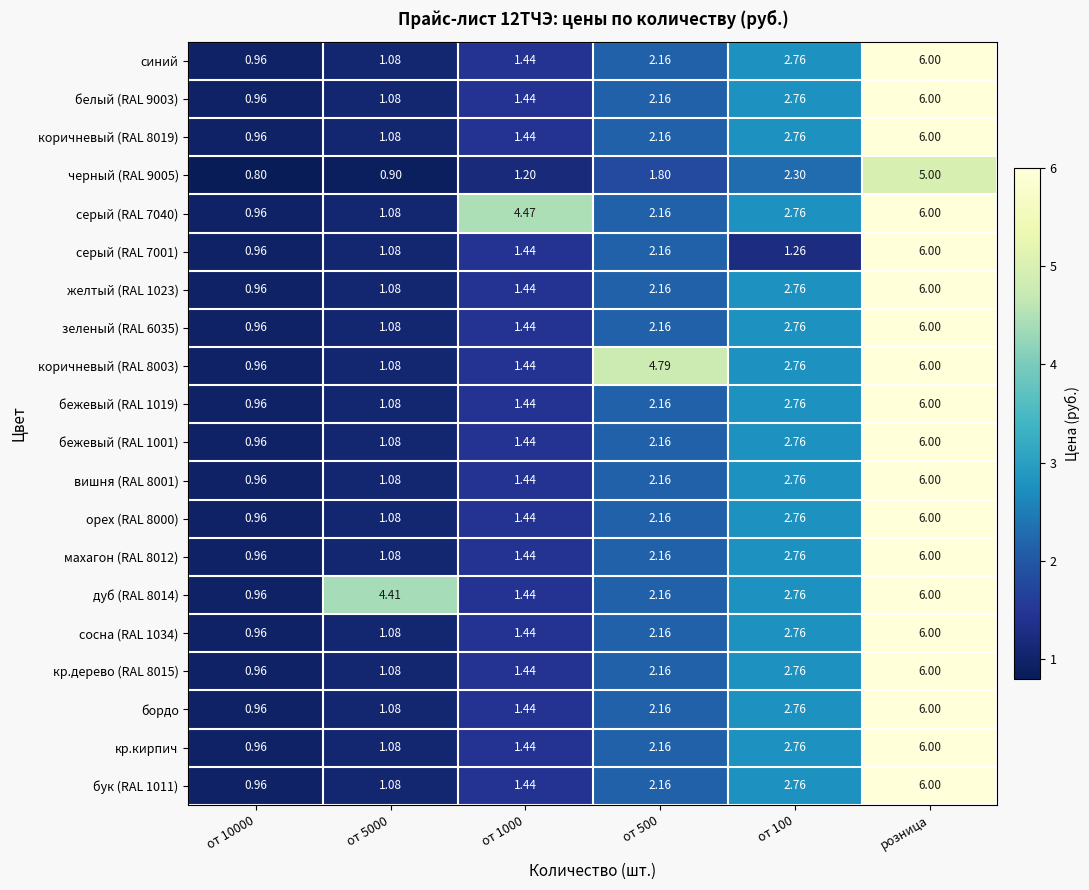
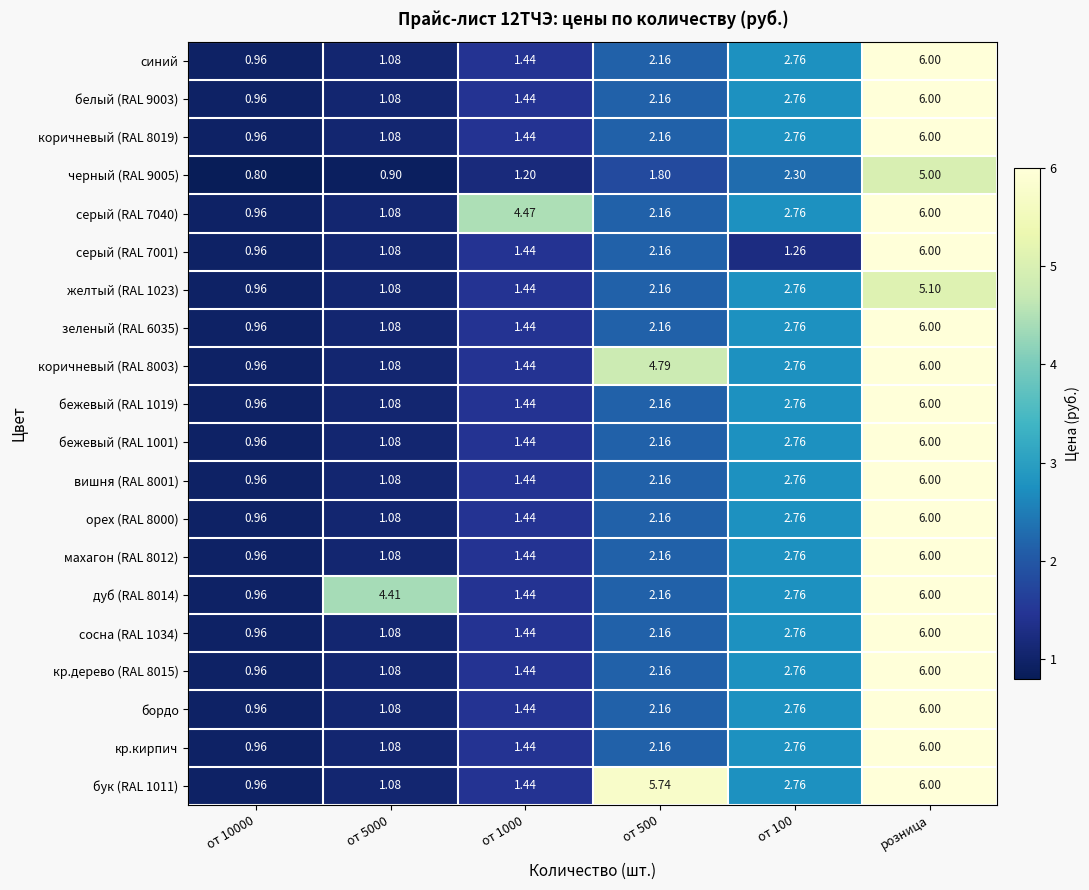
желтый (RAL 1023), розница: 6.00 -> 5.10
бук (RAL 1011), от 500: 2.16 -> 5.74
